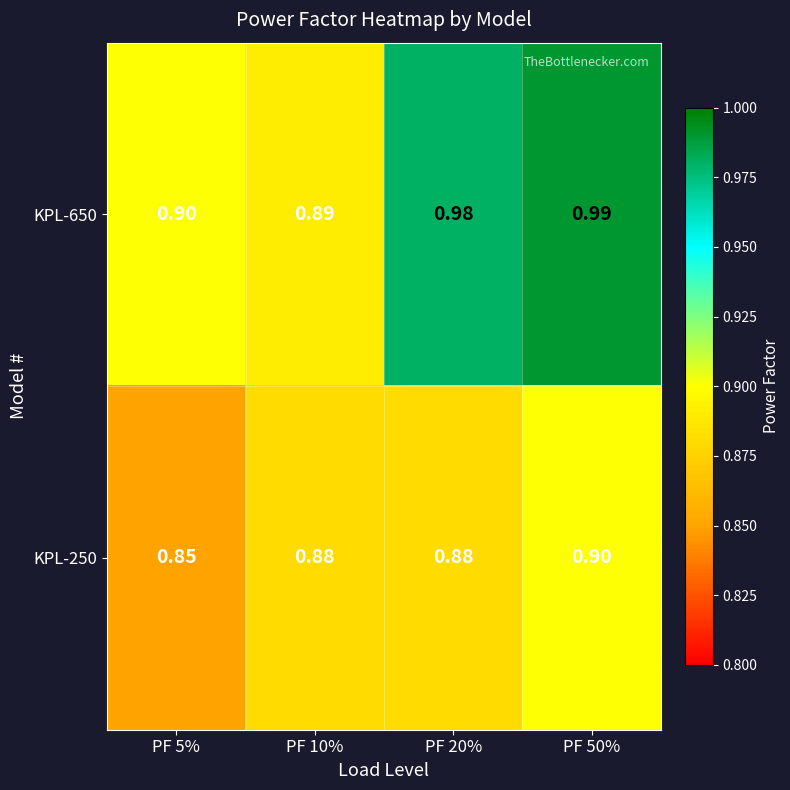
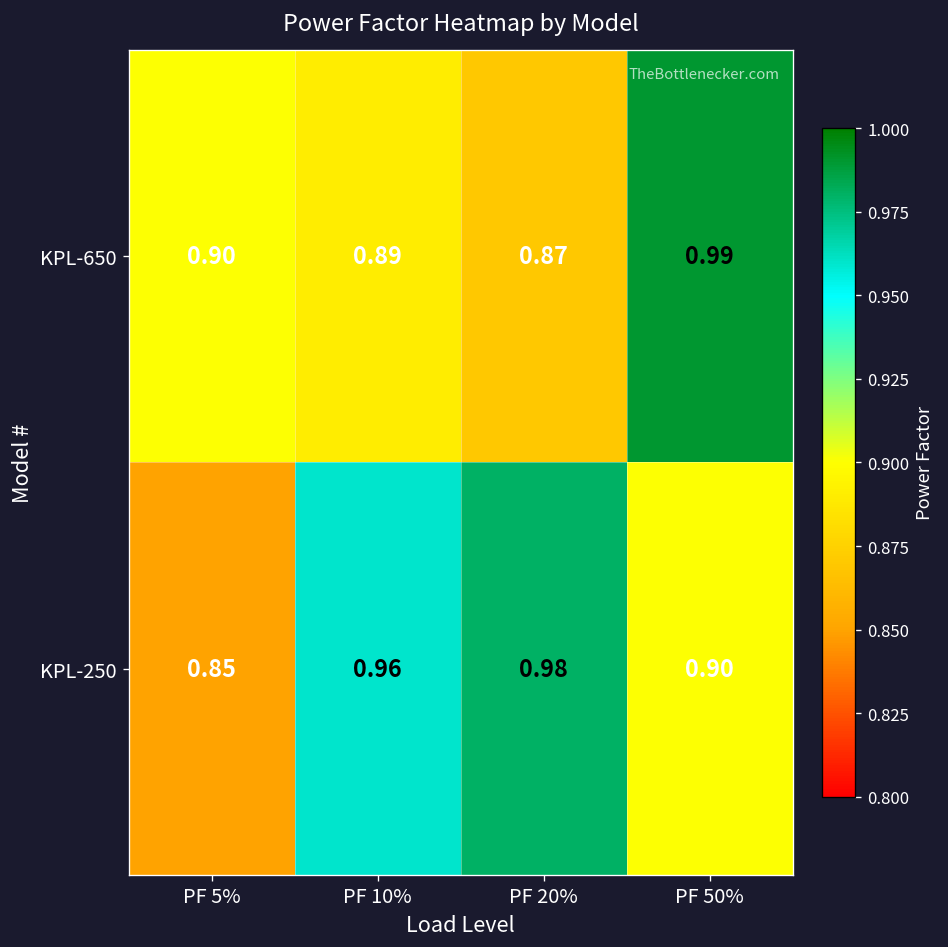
KPL-650, PF 20%: 0.98 -> 0.87
KPL-250, PF 10%: 0.88 -> 0.96
KPL-250, PF 20%: 0.88 -> 0.98
